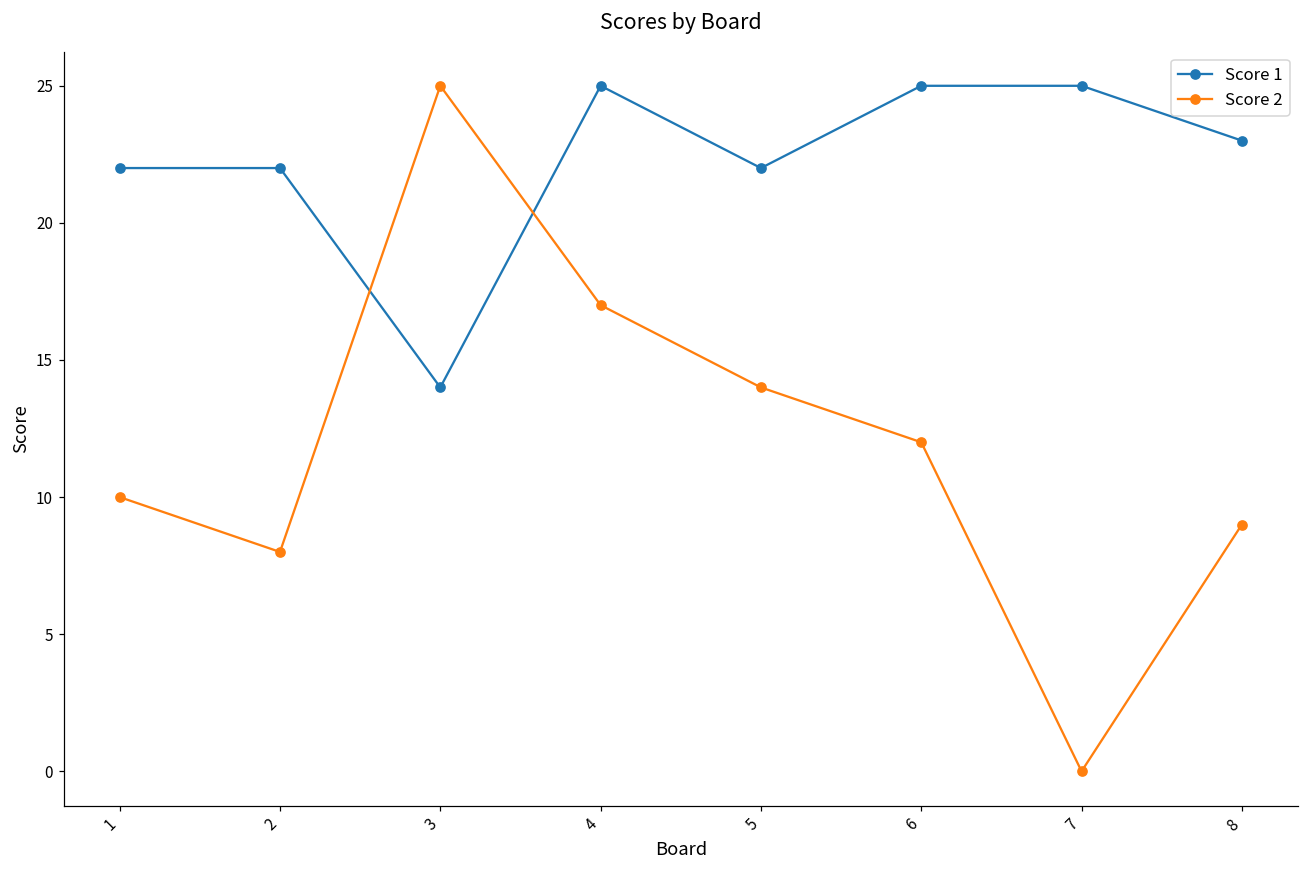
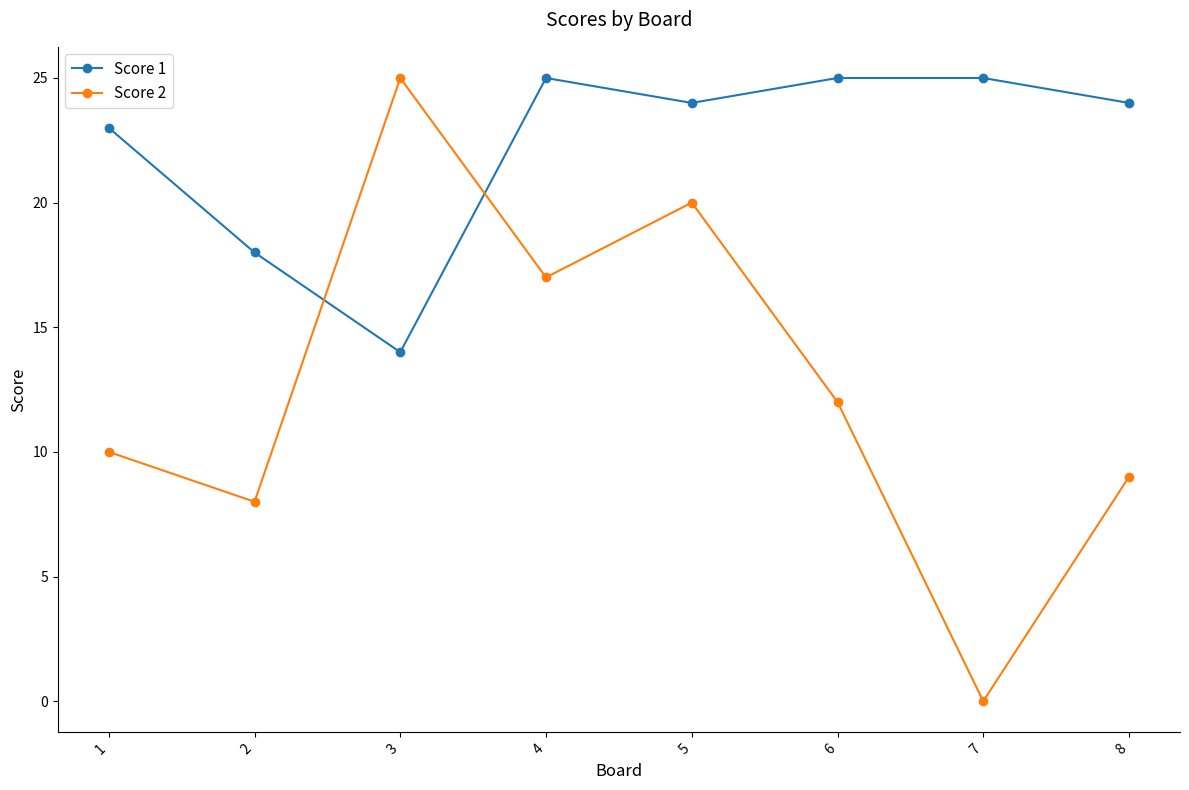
Score 1, 1: 22 -> 23
Score 1, 2: 22 -> 18
Score 1, 5: 22 -> 24
Score 2, 5: 14 -> 20
Score 1, 8: 23 -> 24
